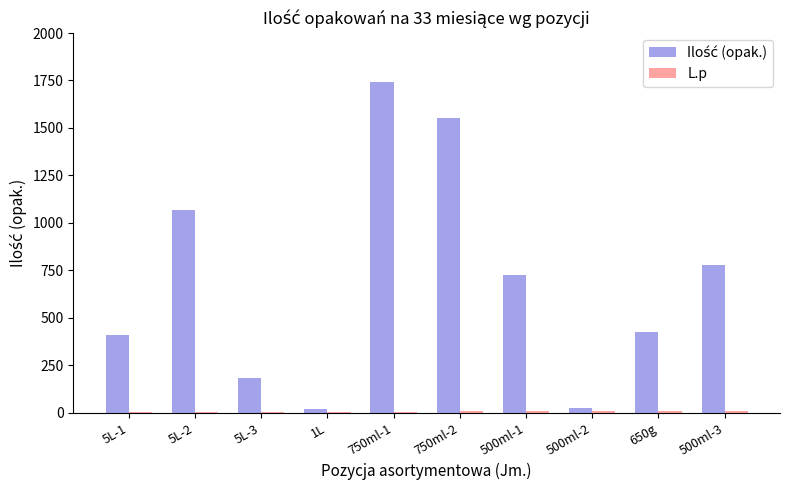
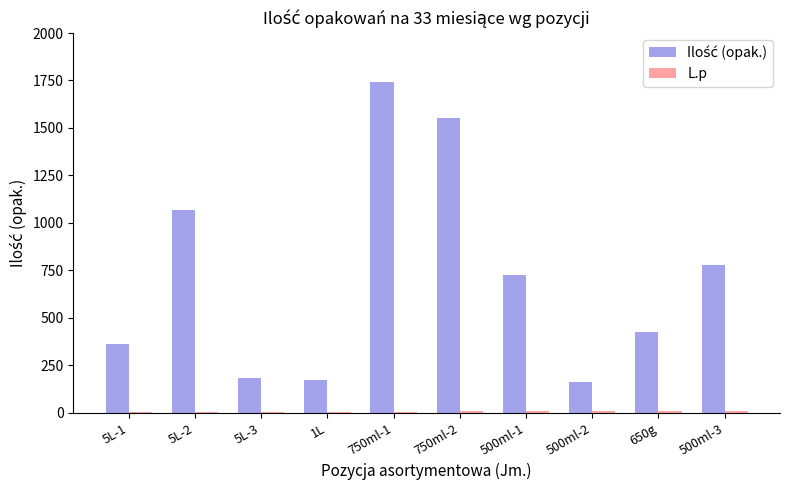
Ilość (opak.), 5L-1: 410 -> 360
Ilość (opak.), 1L: 20 -> 170
Ilość (opak.), 500ml-2: 20 -> 160
